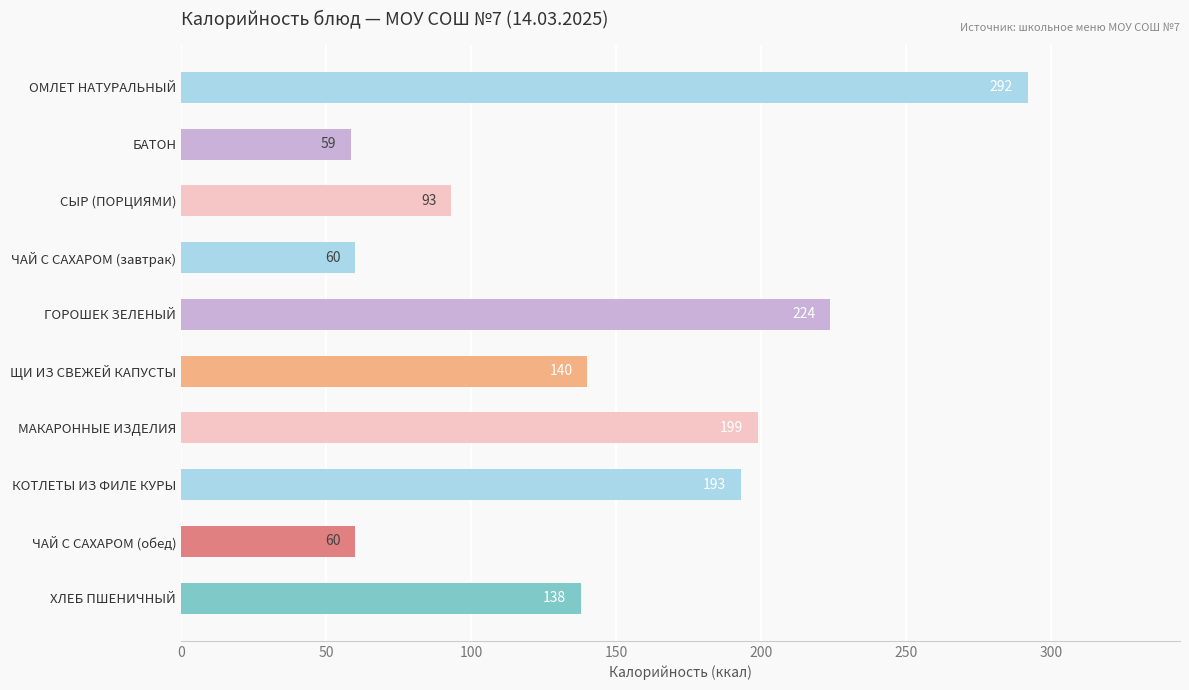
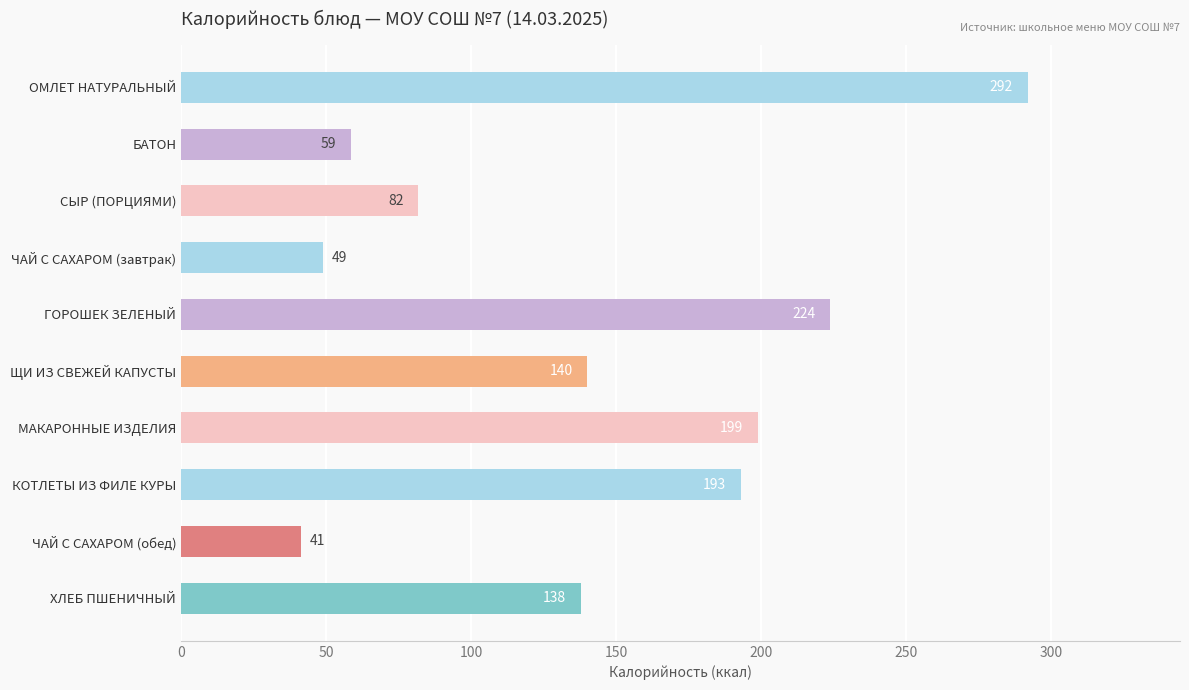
СЫР (ПОРЦИЯМИ): 93 -> 82
ЧАЙ С САХАРОМ (завтрак): 60 -> 49
ЧАЙ С САХАРОМ (обед): 60 -> 41
